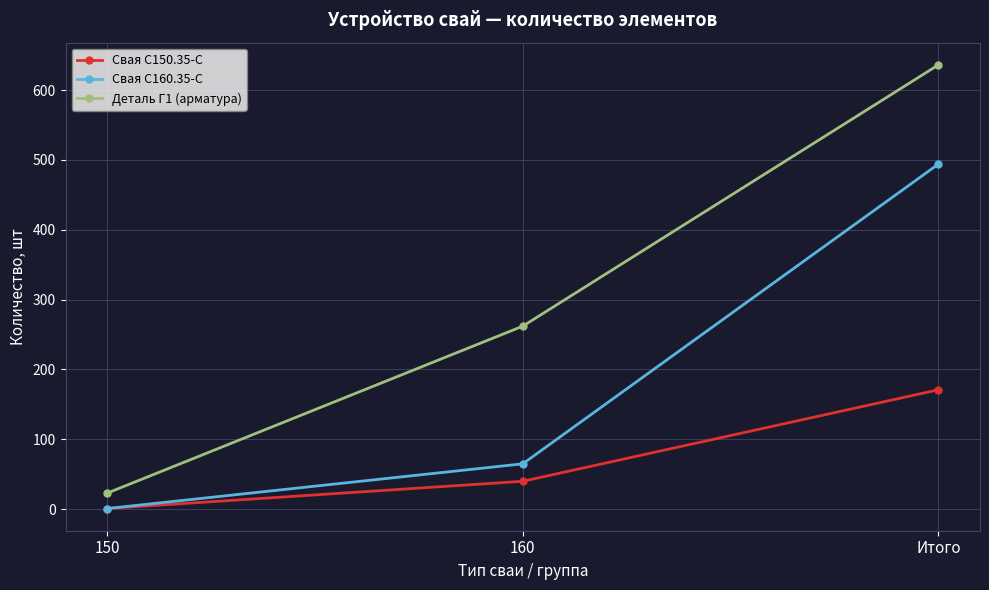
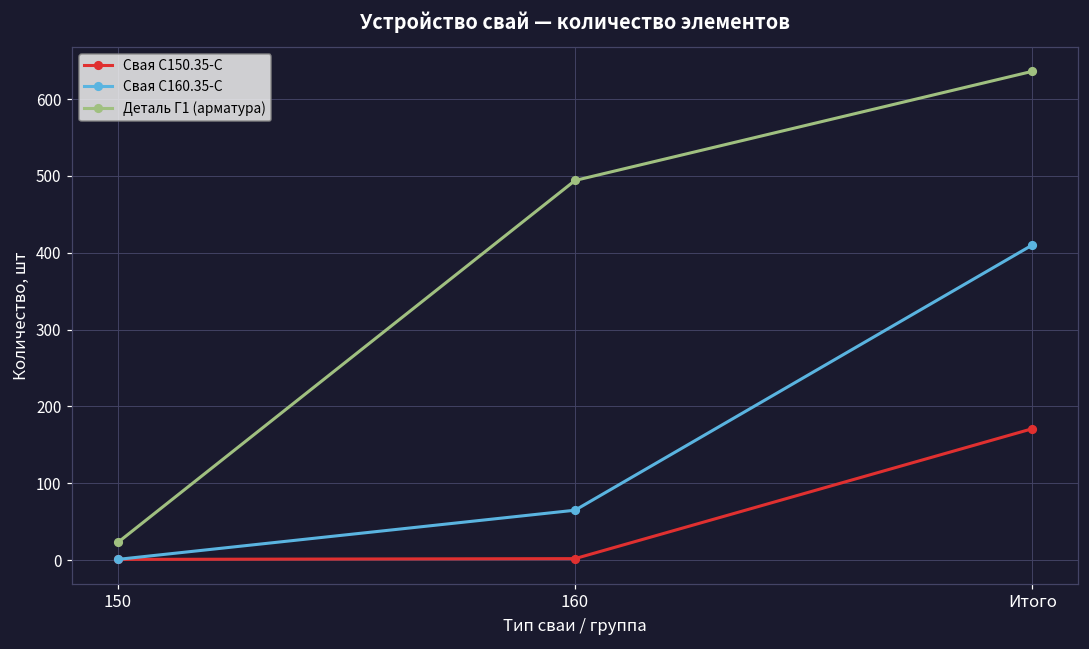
Свая С150.35-С, 160: 40 -> 0
Деталь Г1 (арматура), 160: 260 -> 490
Свая С160.35-С, Итого: 490 -> 410
